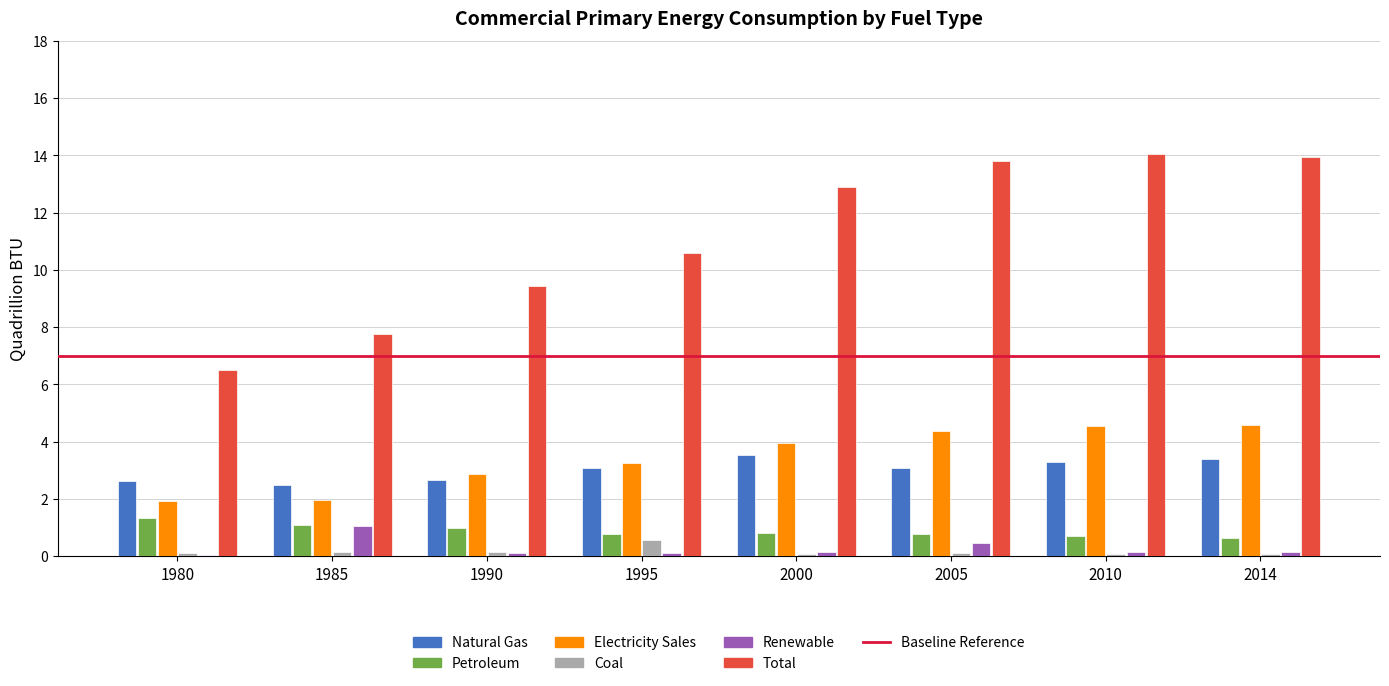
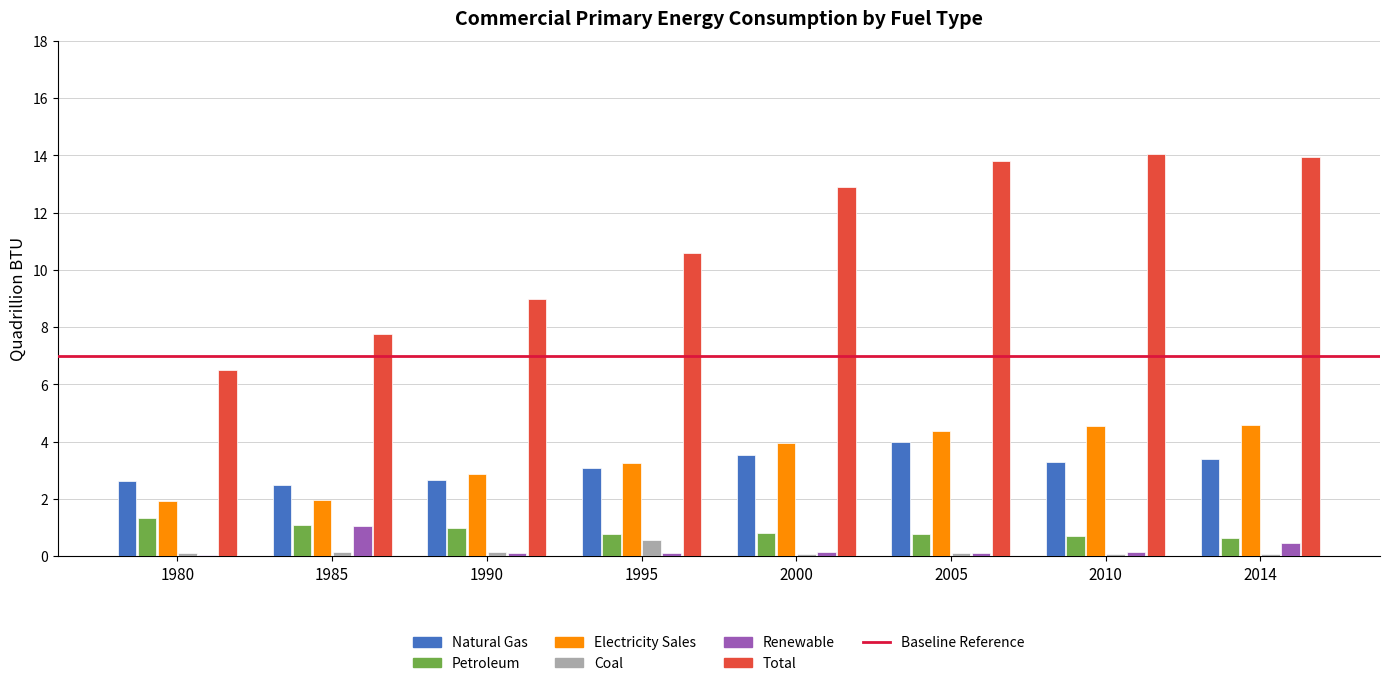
Total, 1990: 9.4 -> 9.0
Natural Gas, 2005: 3.1 -> 4.0
Renewable, 2005: 0.5 -> 0.1
Renewable, 2014: 0.1 -> 0.4
